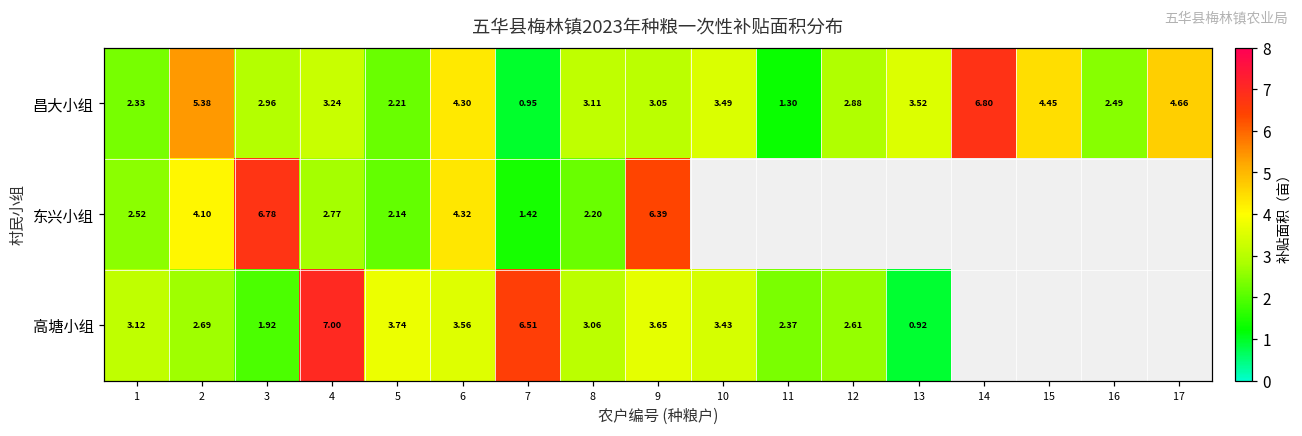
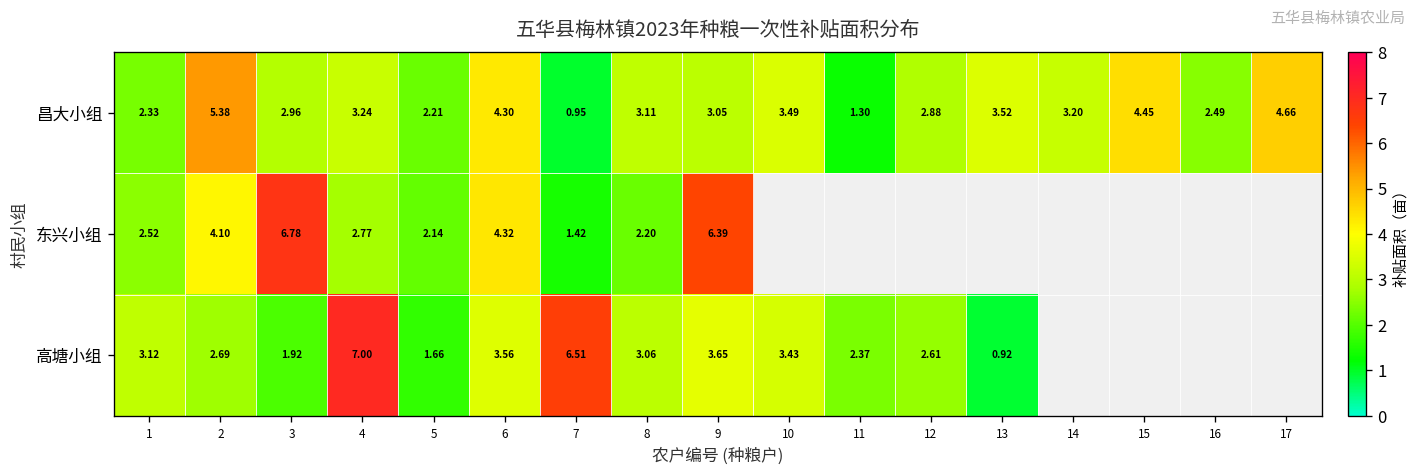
昌大小组, 14: 6.80 -> 3.20
高塘小组, 5: 3.74 -> 1.66
